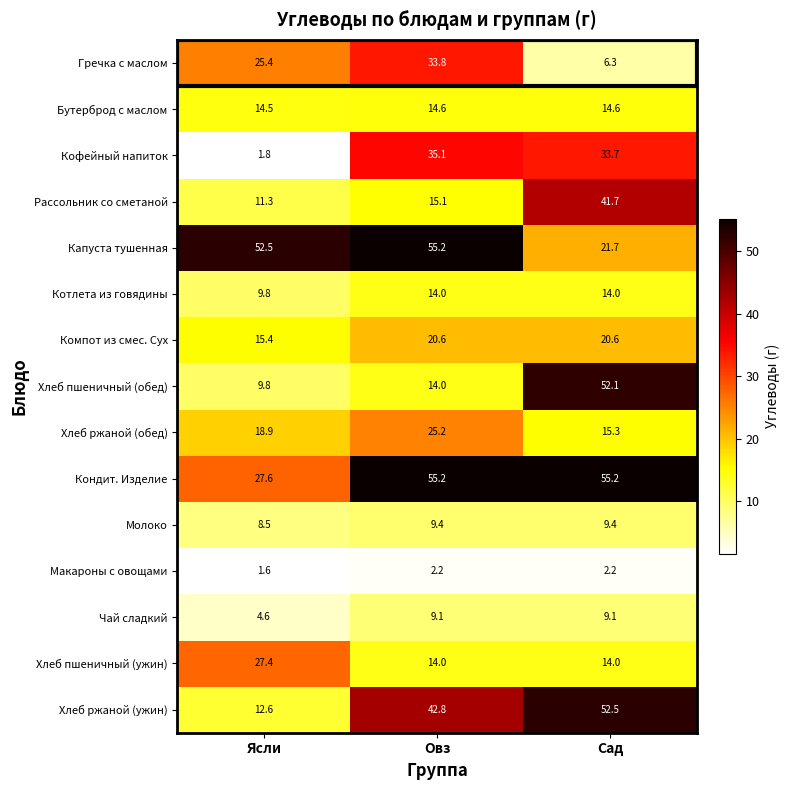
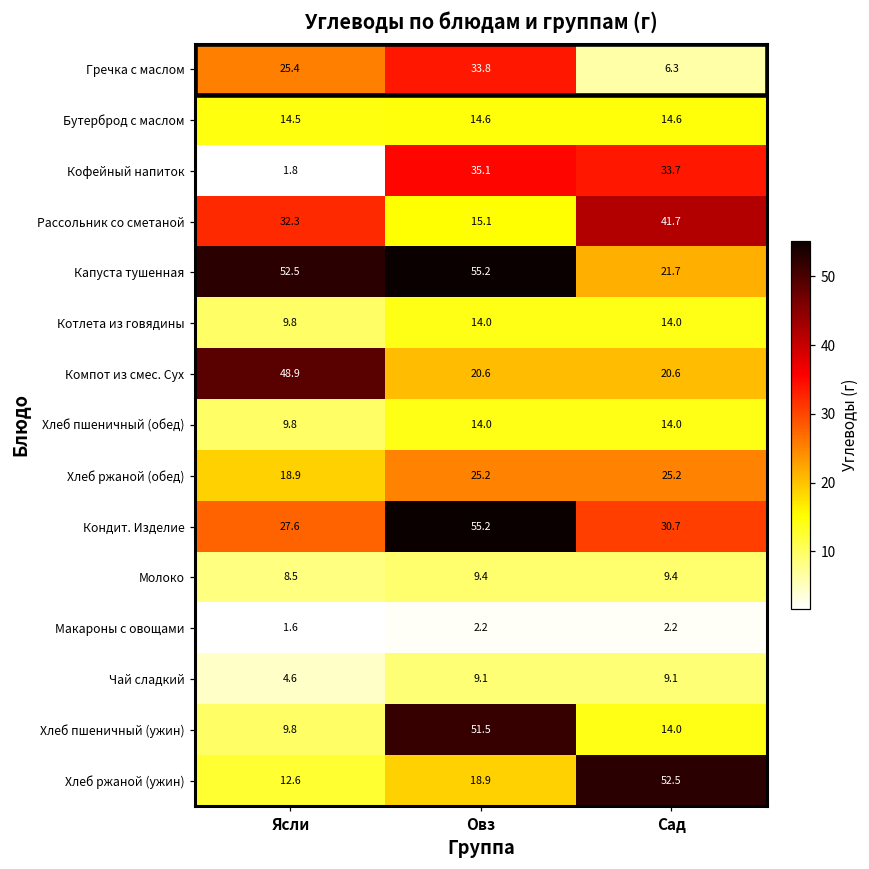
Рассольник со сметаной, Ясли: 11.3 -> 32.3
Компот из смес. Сух, Ясли: 15.4 -> 48.9
Хлеб пшеничный (обед), Сад: 52.1 -> 14.0
Хлеб ржаной (обед), Сад: 15.3 -> 25.2
Кондит. Изделие, Сад: 55.2 -> 30.7
Хлеб пшеничный (ужин), Ясли: 27.4 -> 9.8
Хлеб пшеничный (ужин), Овз: 14.0 -> 51.5
Хлеб ржаной (ужин), Овз: 42.8 -> 18.9
